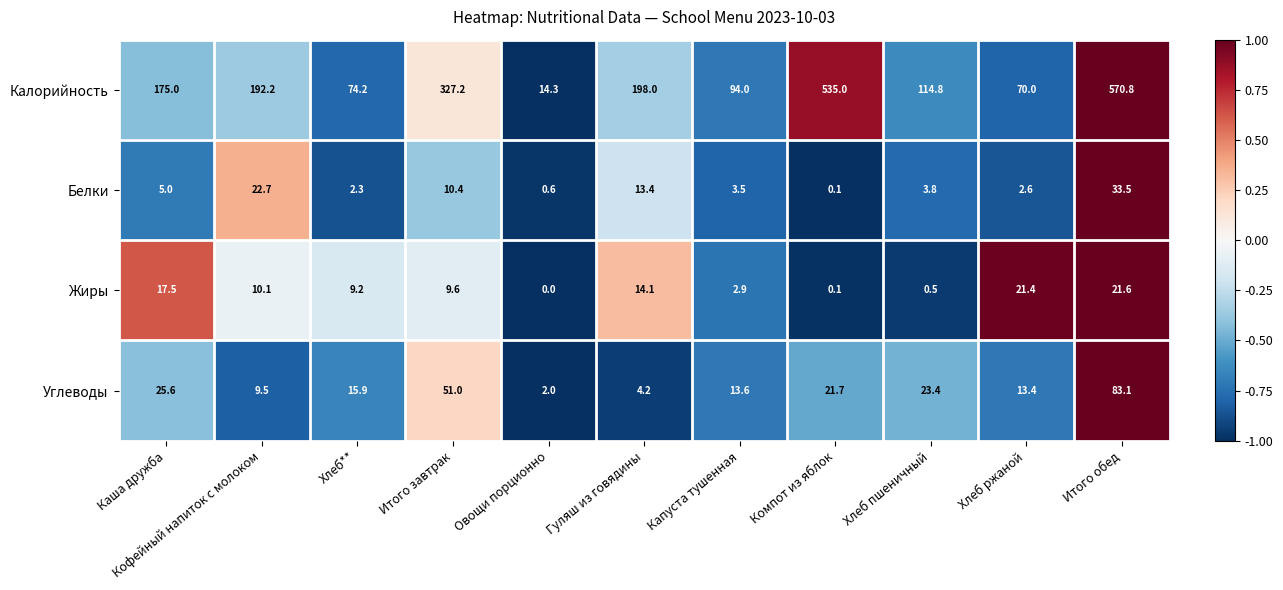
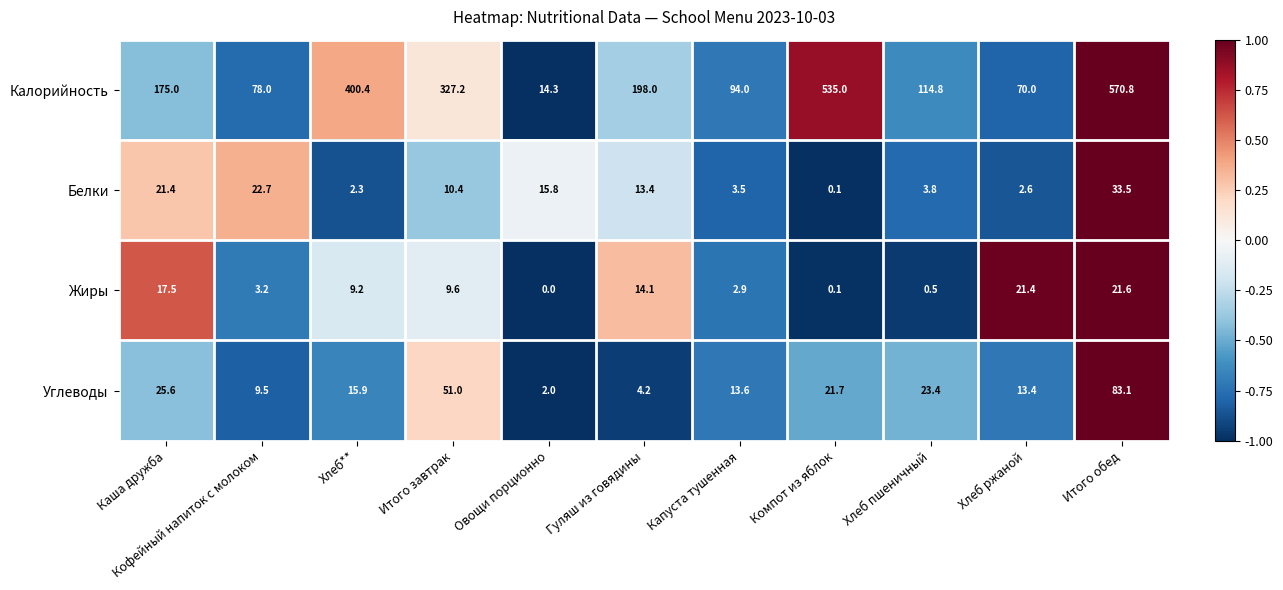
Калорийность, Кофейный напиток с молоком: 192.2 -> 78.0
Калорийность, Хлеб**: 74.2 -> 400.4
Белки, Каша дружба: 5.0 -> 21.4
Белки, Овощи порционно: 0.6 -> 15.8
Жиры, Кофейный напиток с молоком: 10.1 -> 3.2
